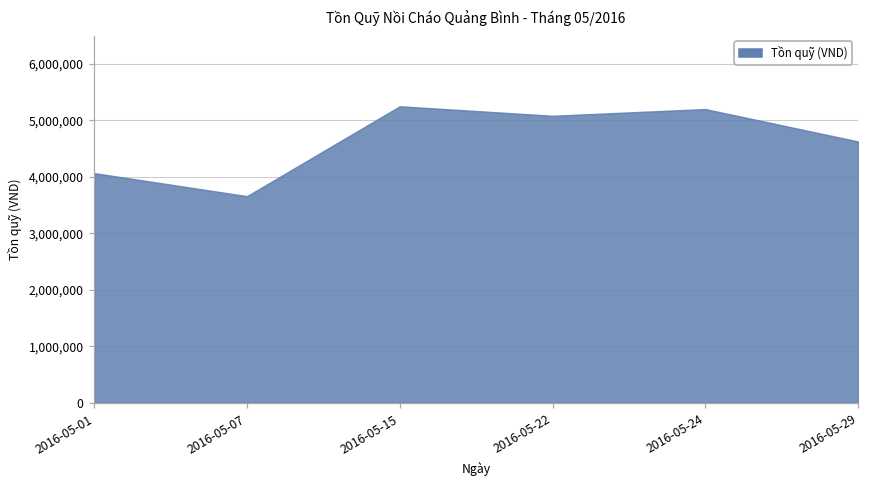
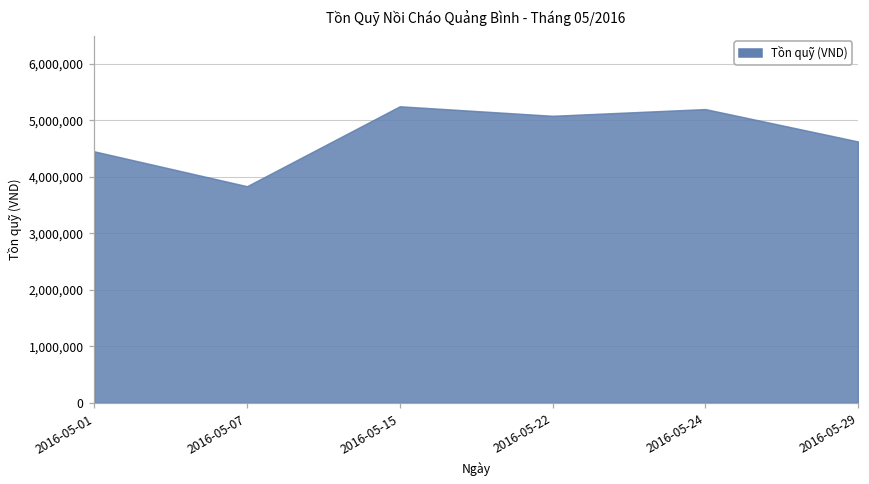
2016-05-01: 4,100,000 -> 4,400,000
2016-05-07: 3,700,000 -> 3,800,000
